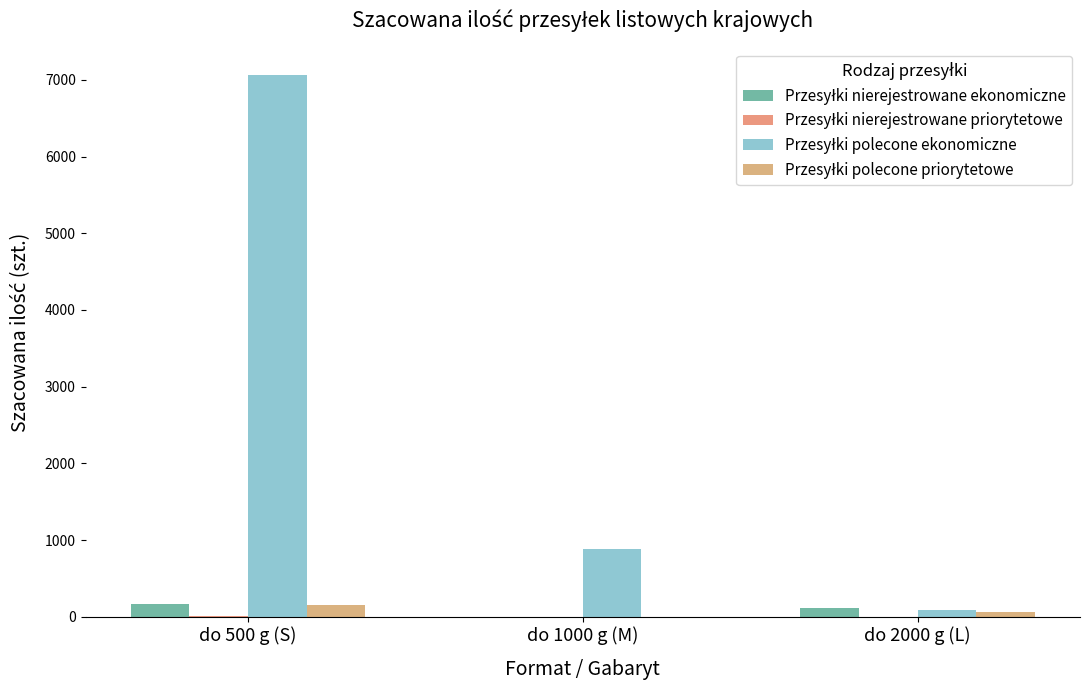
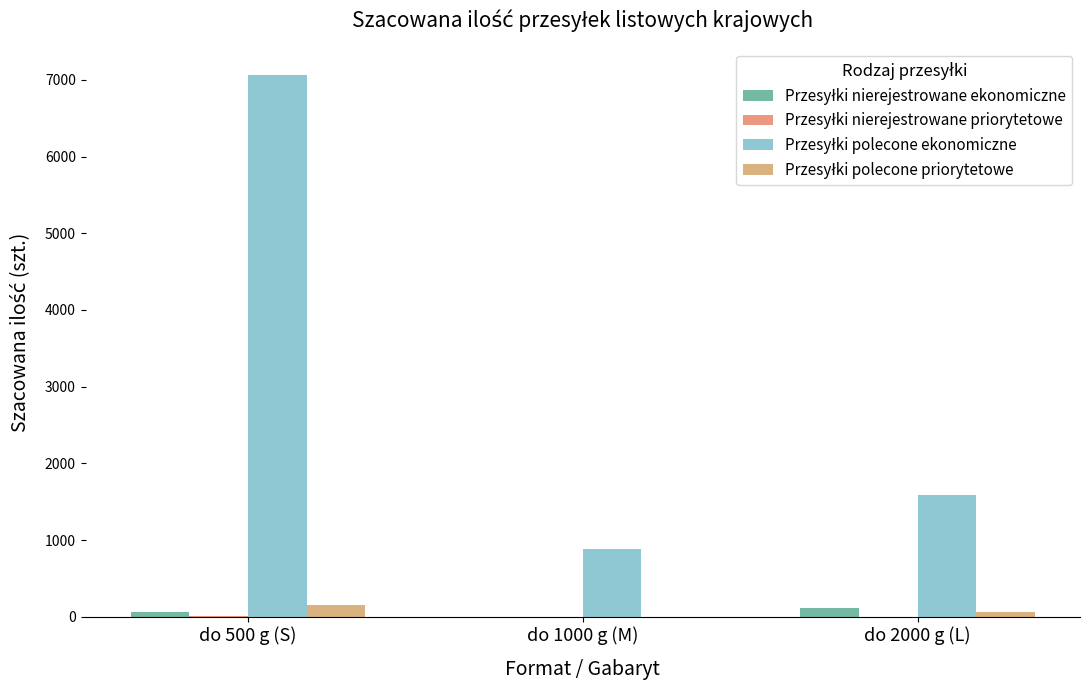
Przesyłki nierejestrowane ekonomiczne, do 500 g (S): 200 -> 100
Przesyłki polecone ekonomiczne, do 2000 g (L): 100 -> 1600
